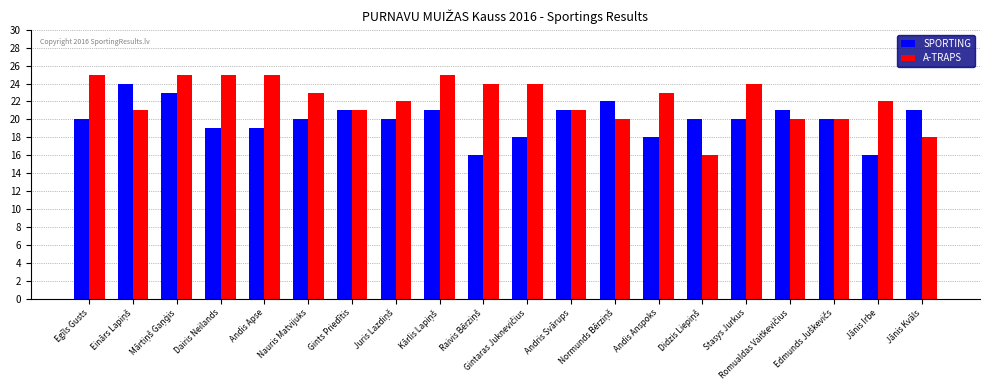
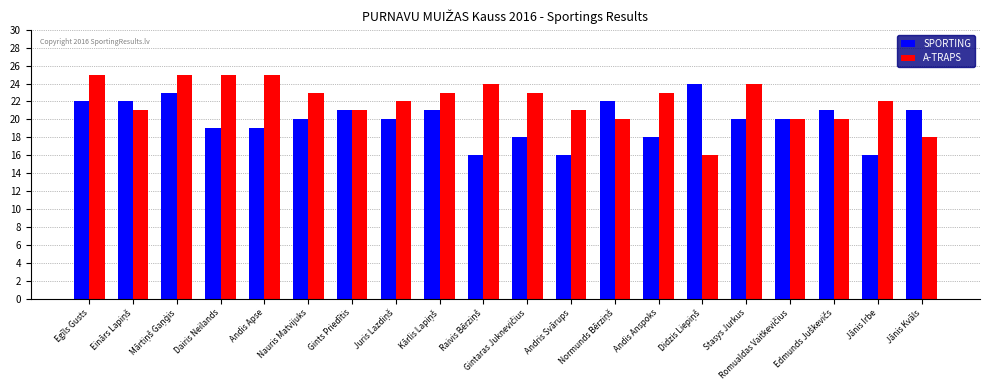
SPORTING, Egīls Gusts: 20 -> 22
SPORTING, Einārs Lapiņš: 24 -> 22
A-TRAPS, Kārlis Lapiņš: 25 -> 23
A-TRAPS, Gintaras Juknevičius: 24 -> 23
SPORTING, Andris Svārups: 21 -> 16
SPORTING, Didzis Liepiņš: 20 -> 24
SPORTING, Romualdas Vaitkevičius: 21 -> 20
SPORTING, Edmunds Juškevičs: 20 -> 21
